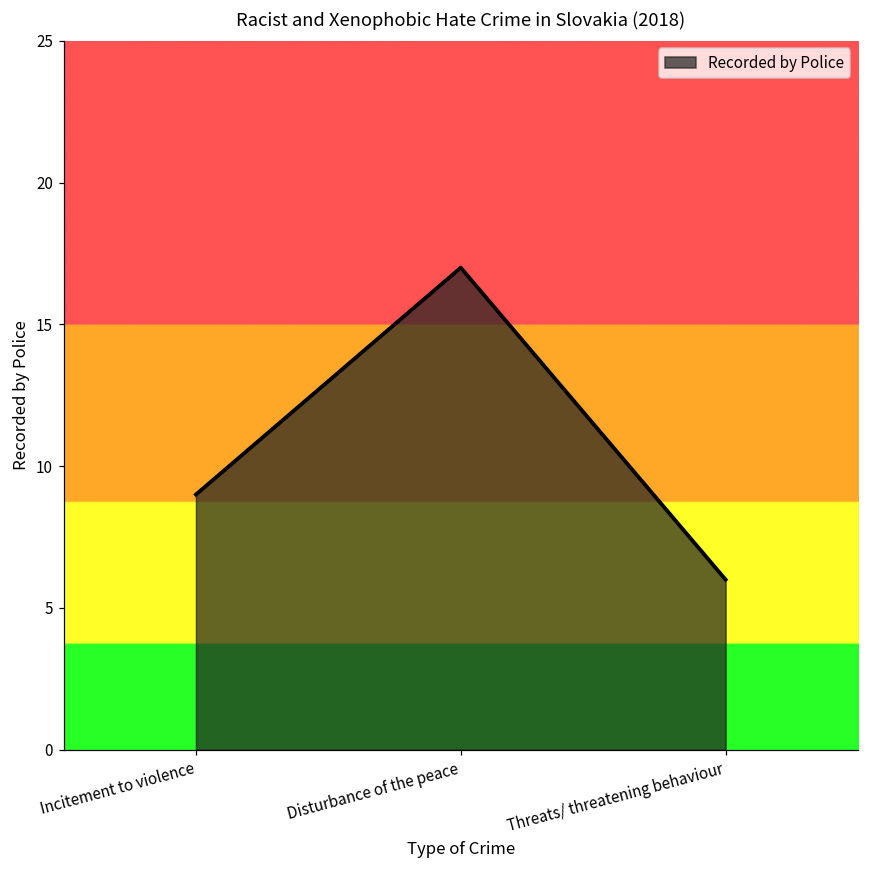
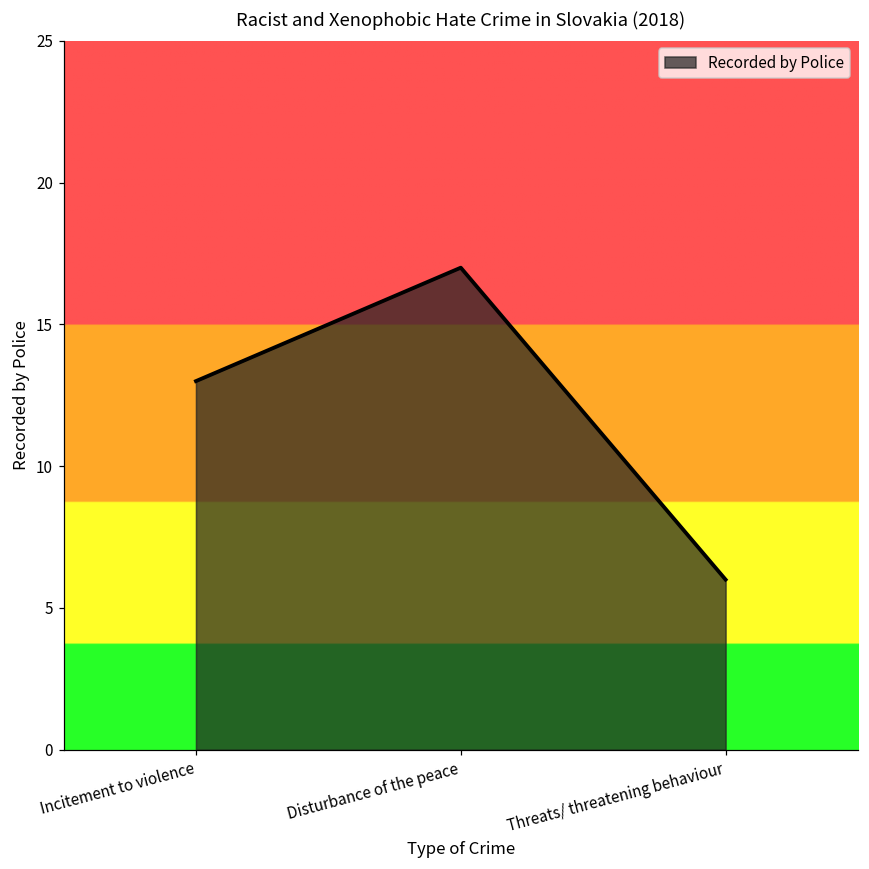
Incitement to violence: 9 -> 13
